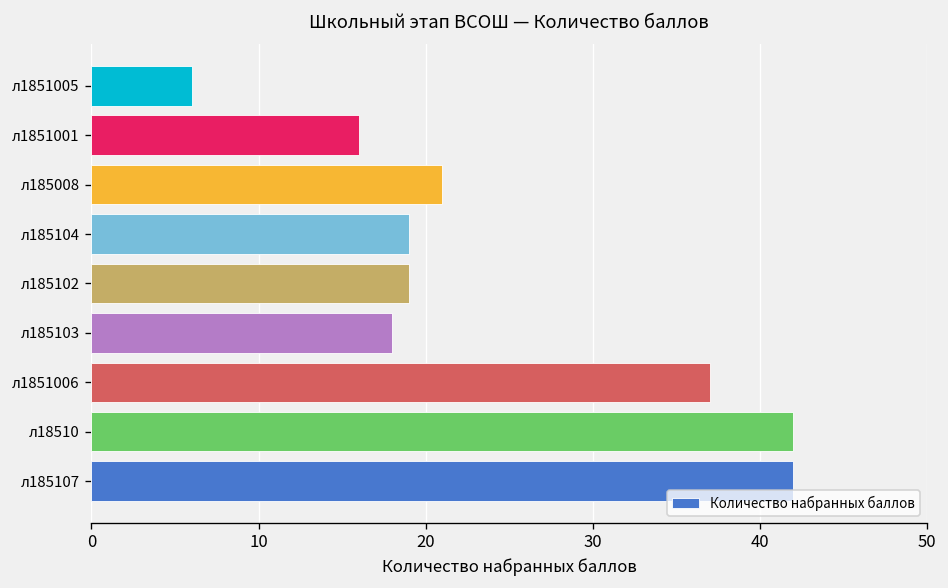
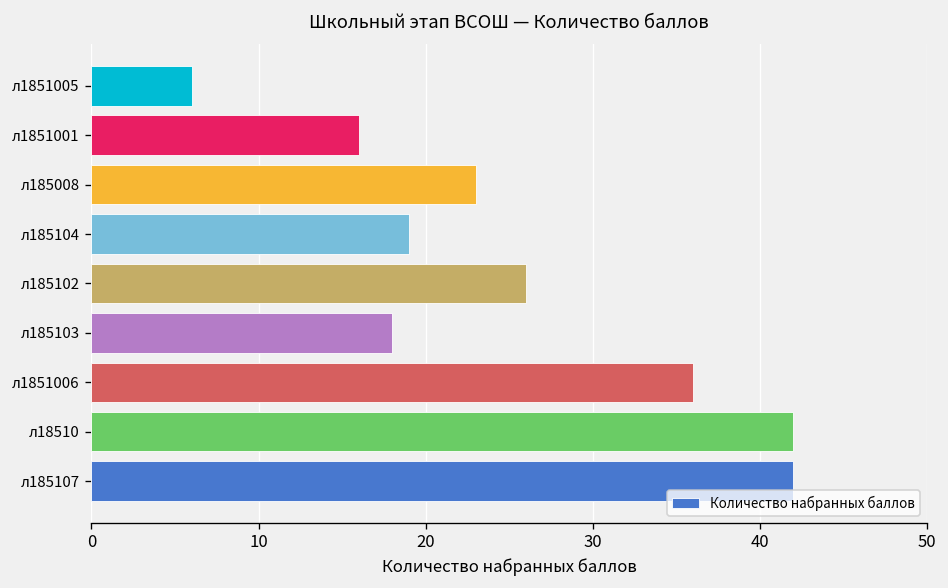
л185008: 21 -> 23
л185102: 19 -> 26
л1851006: 37 -> 36
